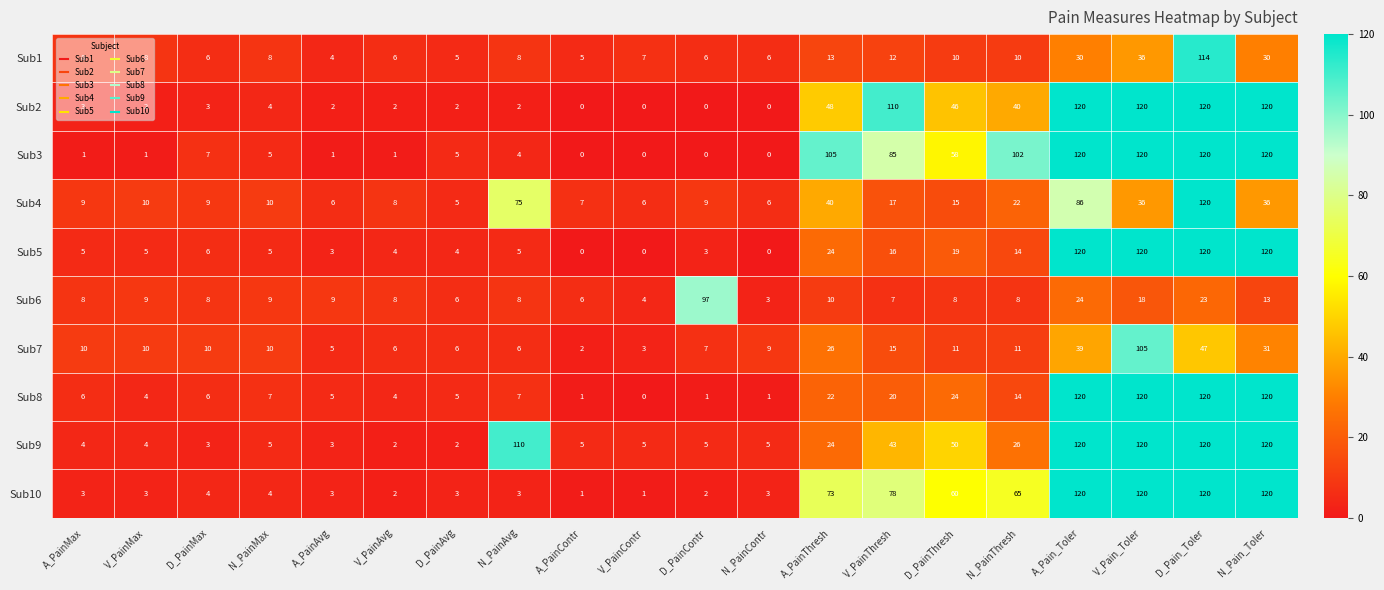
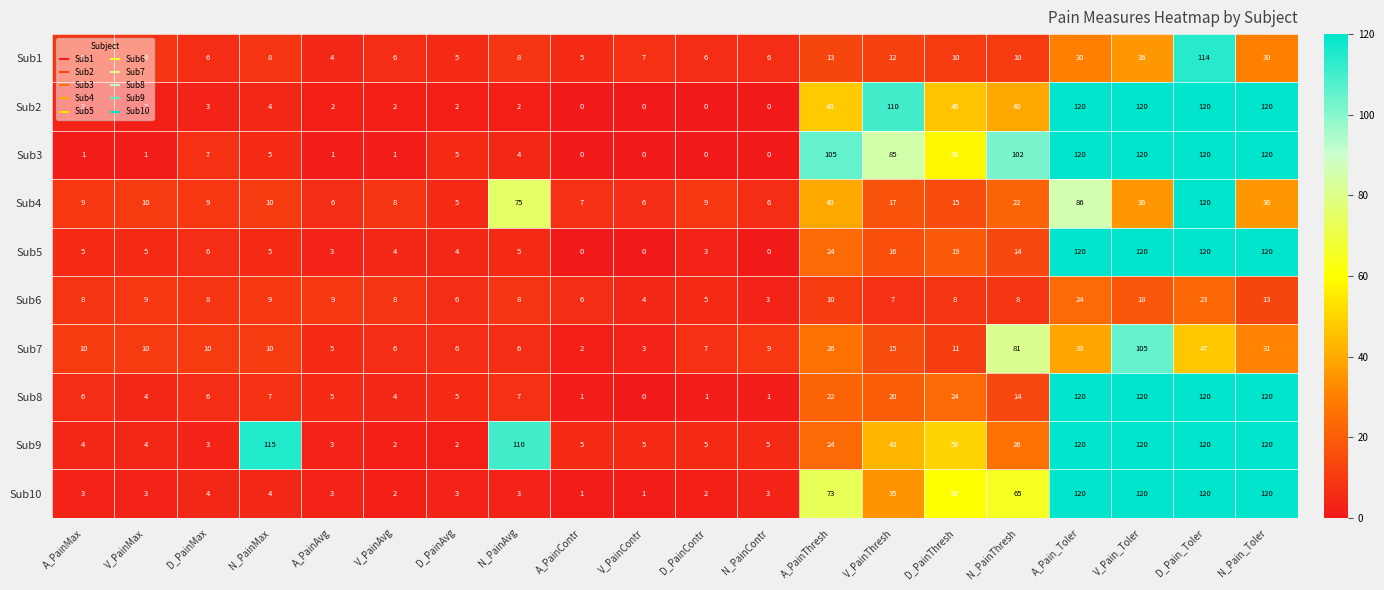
Sub6, D_PainContr: 97 -> 5
Sub7, N_PainThresh: 11 -> 81
Sub9, N_PainMax: 5 -> 115
Sub10, V_PainThresh: 78 -> 35
